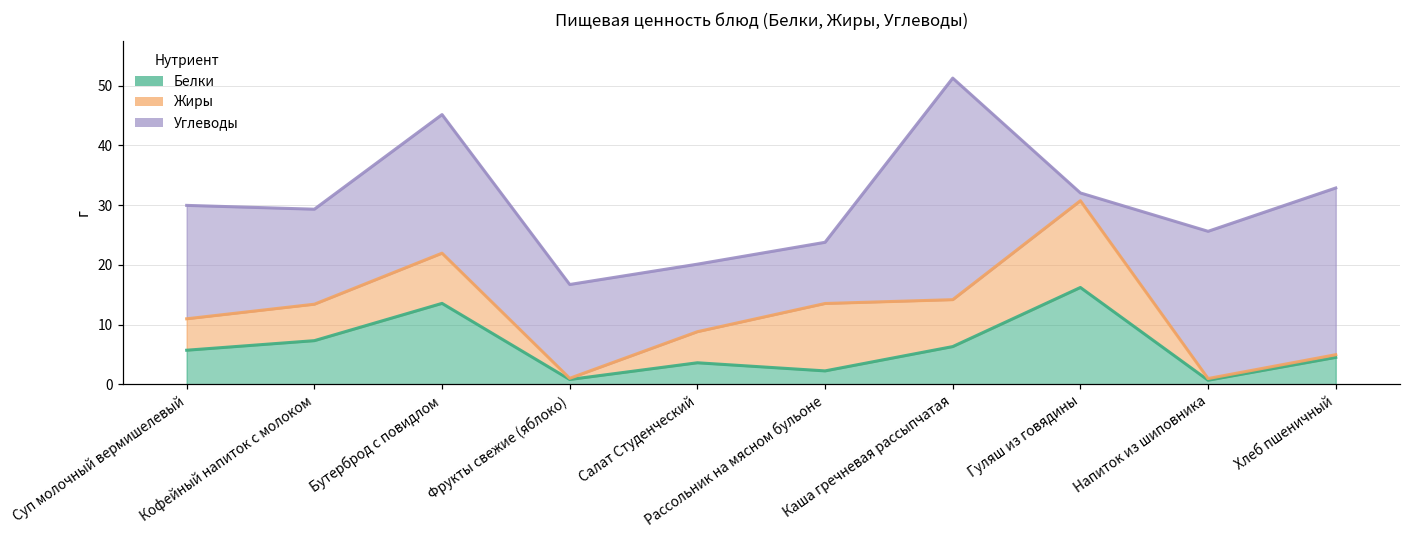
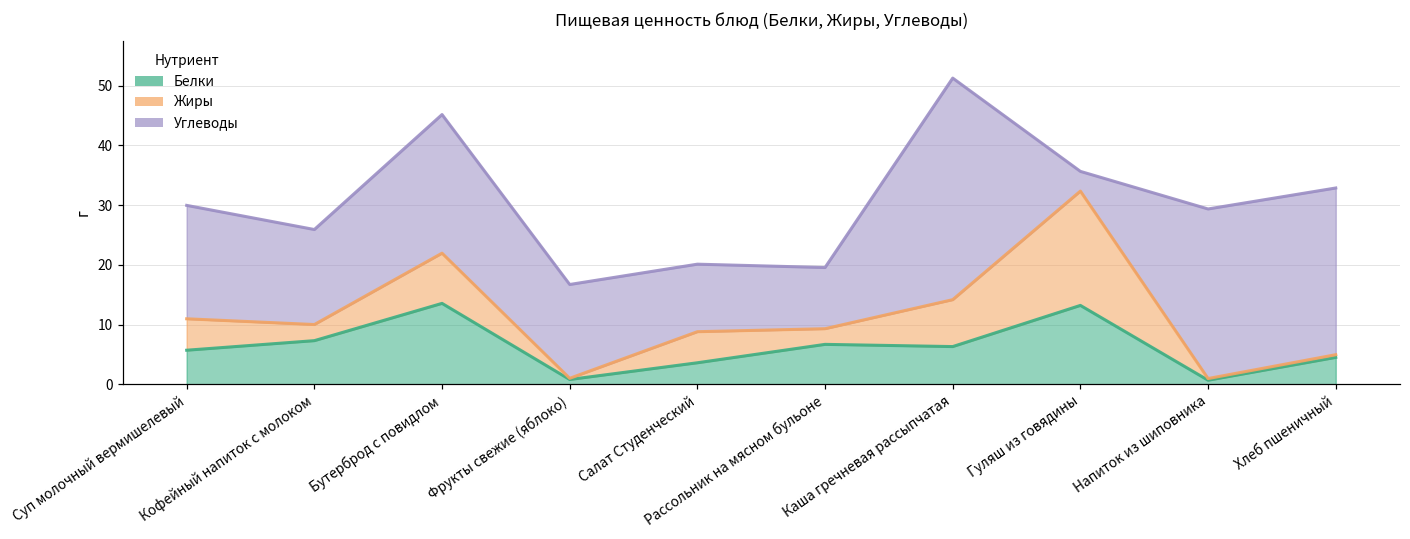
Жиры, Кофейный напиток с молоком: 6 -> 3
Белки, Рассольник на мясном бульоне: 2 -> 7
Жиры, Рассольник на мясном бульоне: 11 -> 3
Белки, Гуляш из говядины: 16 -> 13
Жиры, Гуляш из говядины: 15 -> 19
Углеводы, Гуляш из говядины: 1 -> 3
Углеводы, Напиток из шиповника: 25 -> 28
